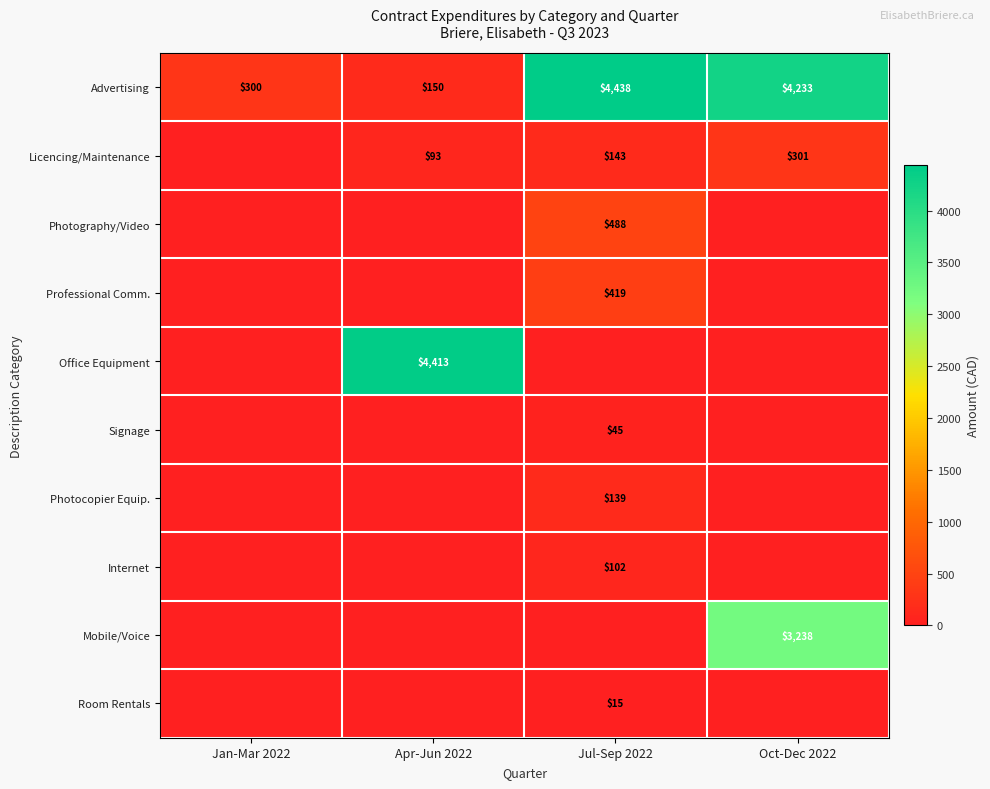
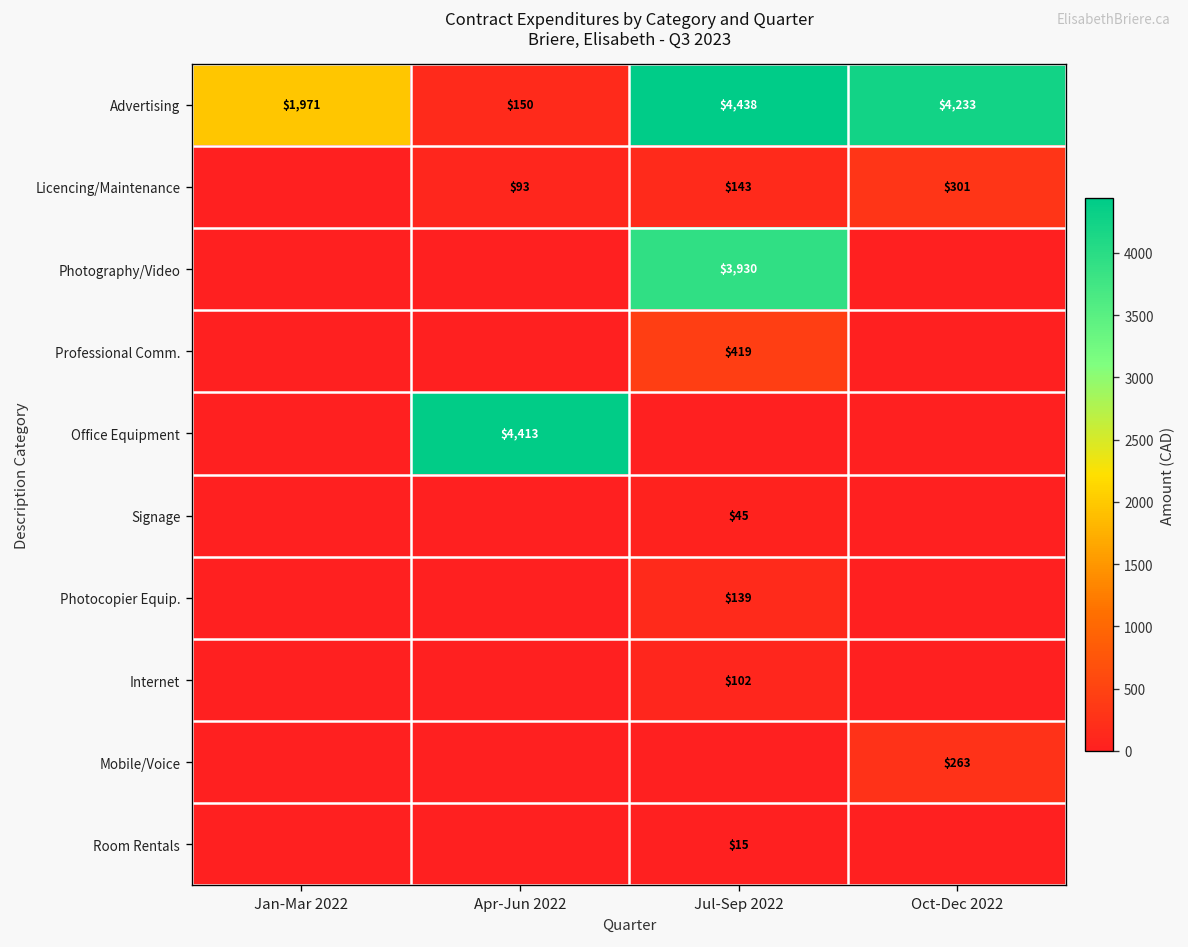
Advertising, Jan-Mar 2022: $300 -> $1,971
Photography/Video, Jul-Sep 2022: $488 -> $3,930
Mobile/Voice, Oct-Dec 2022: $3,238 -> $263
